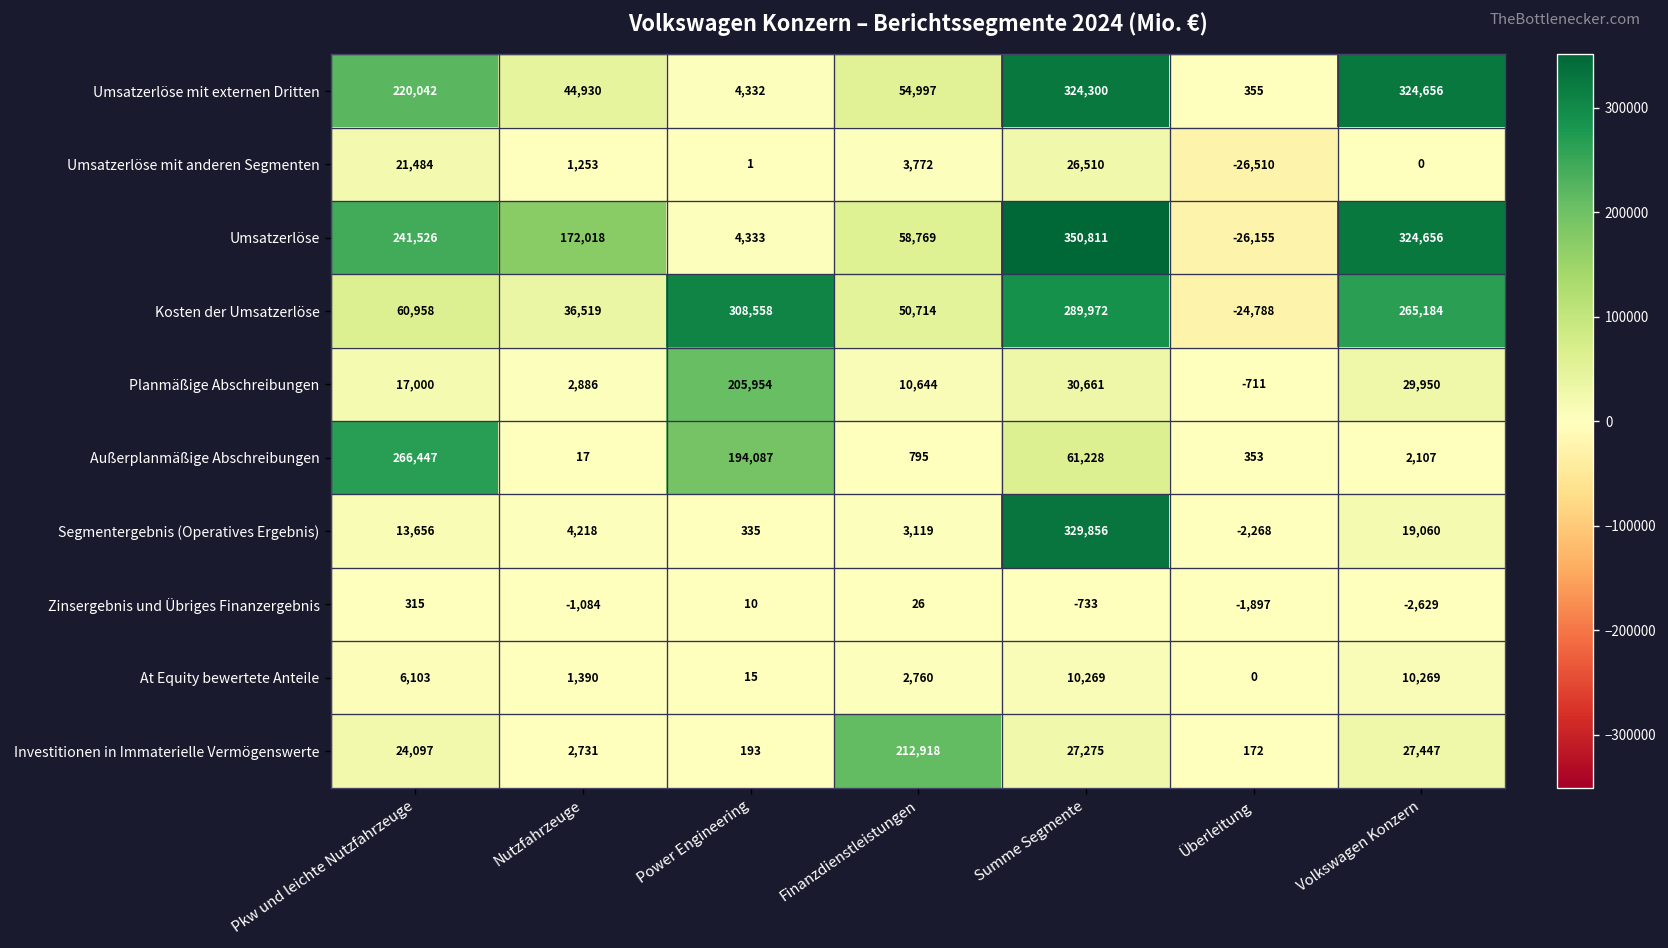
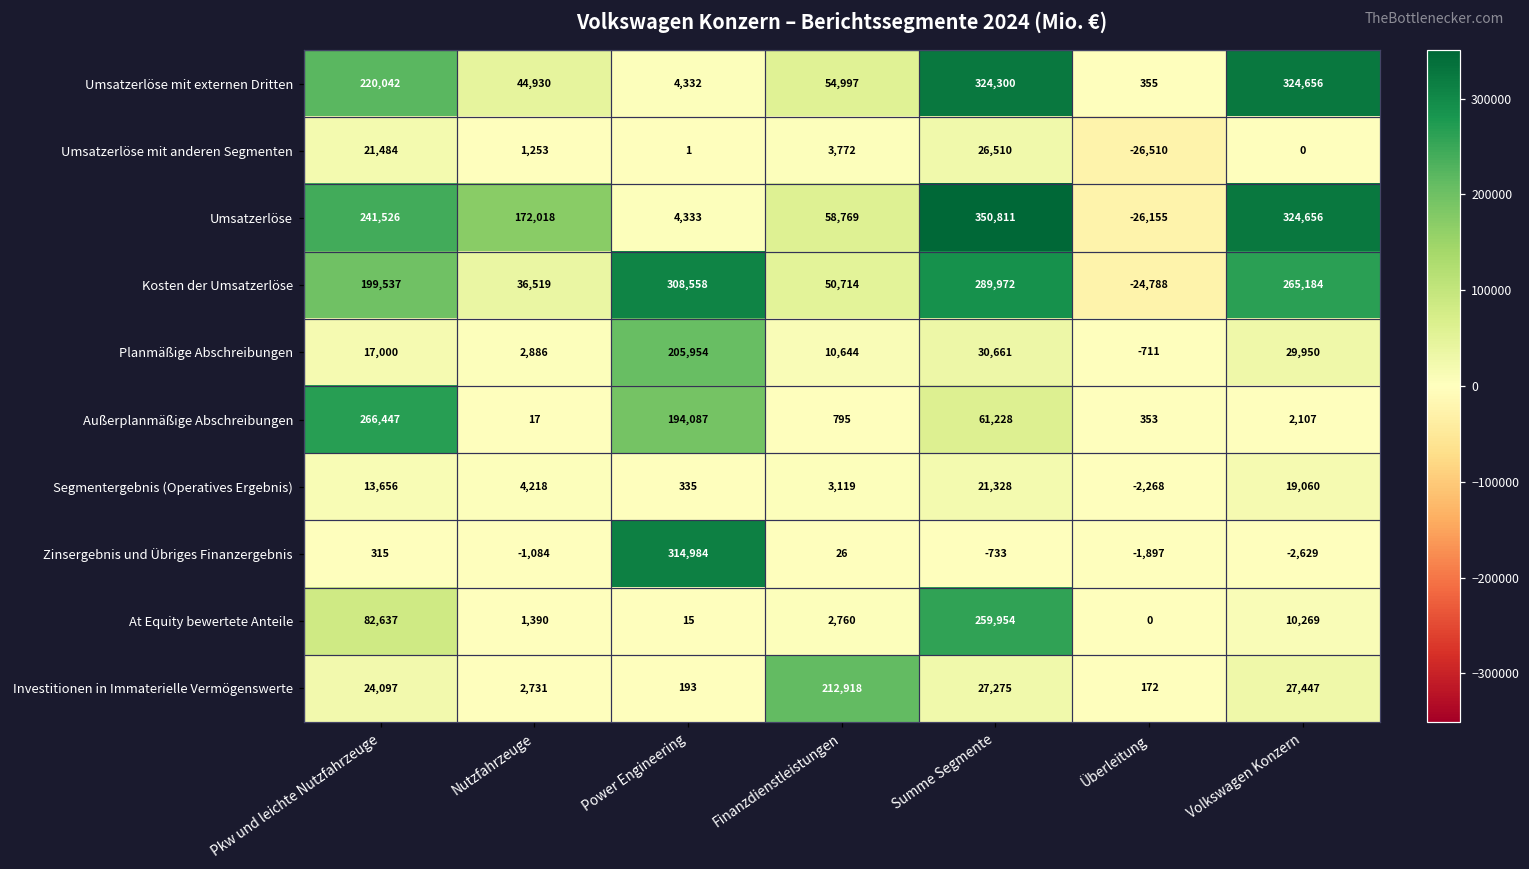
Kosten der Umsatzerlöse, Pkw und leichte Nutzfahrzeuge: 60,958 -> 199,537
Segmentergebnis (Operatives Ergebnis), Summe Segmente: 329,856 -> 21,328
Zinsergebnis und Übriges Finanzergebnis, Power Engineering: 10 -> 314,984
At Equity bewertete Anteile, Pkw und leichte Nutzfahrzeuge: 6,103 -> 82,637
At Equity bewertete Anteile, Summe Segmente: 10,269 -> 259,954
